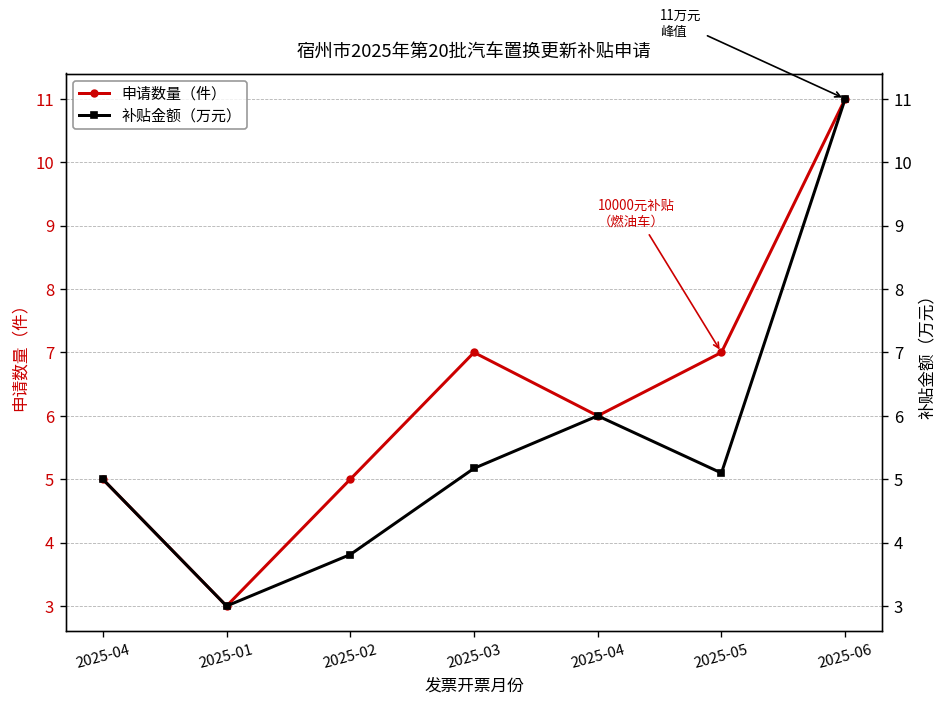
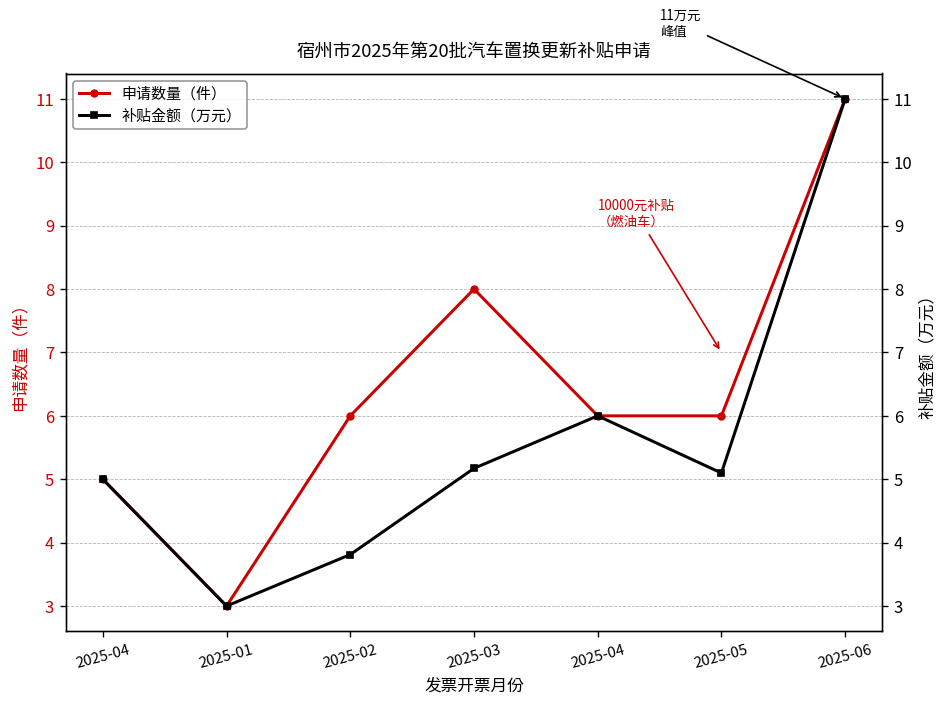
申请数量（件）, 2025-02: 5 -> 6
申请数量（件）, 2025-03: 7 -> 8
申请数量（件）, 2025-05: 7 -> 6
